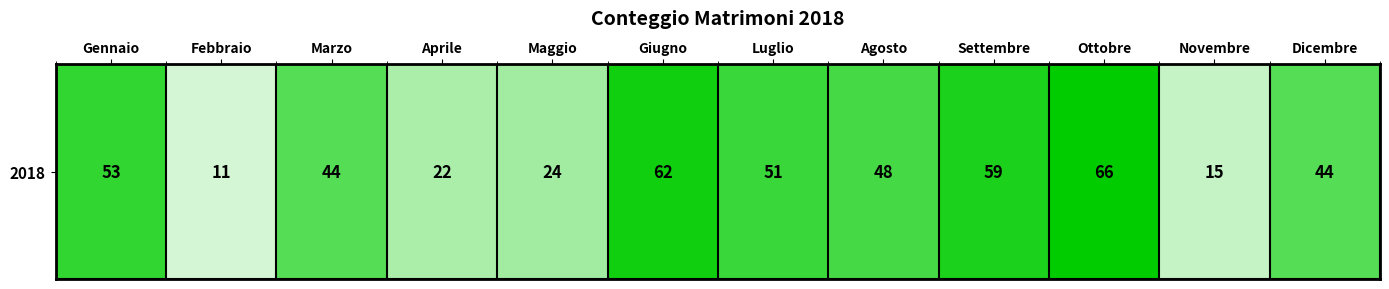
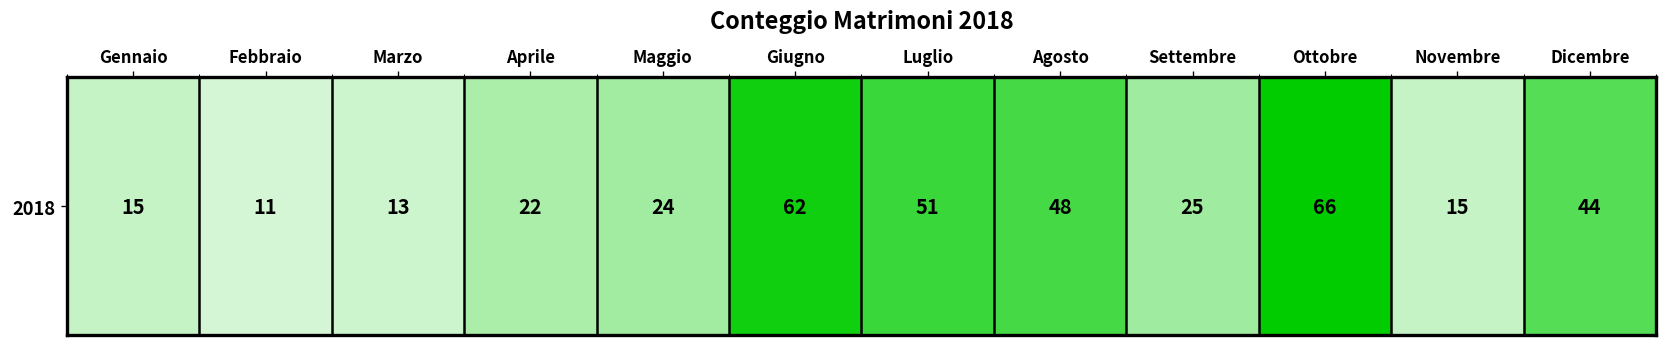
2018, Gennaio: 53 -> 15
2018, Marzo: 44 -> 13
2018, Settembre: 59 -> 25
